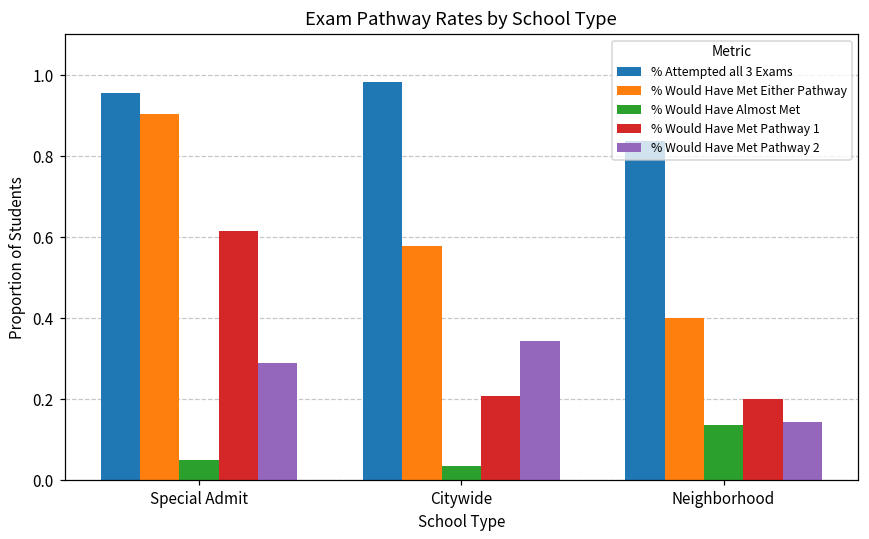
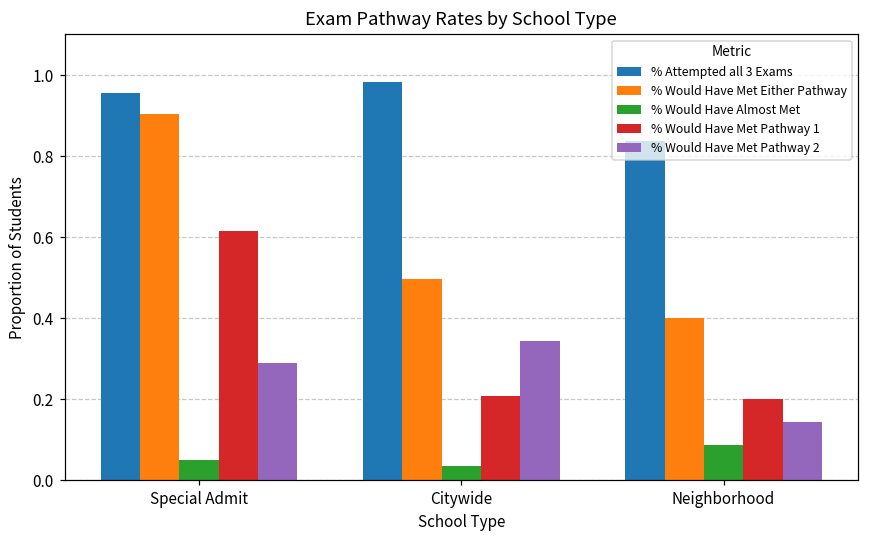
% Would Have Met Either Pathway, Citywide: 0.58 -> 0.50
% Would Have Almost Met, Neighborhood: 0.14 -> 0.09
